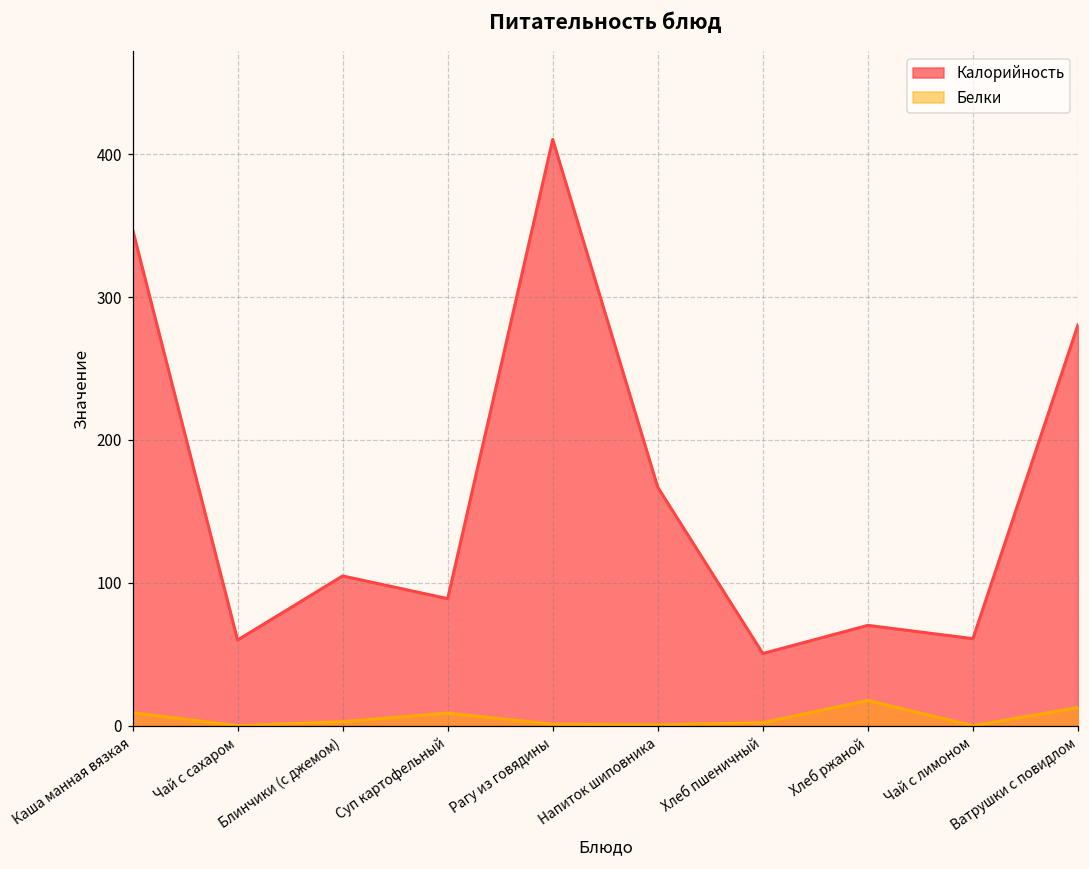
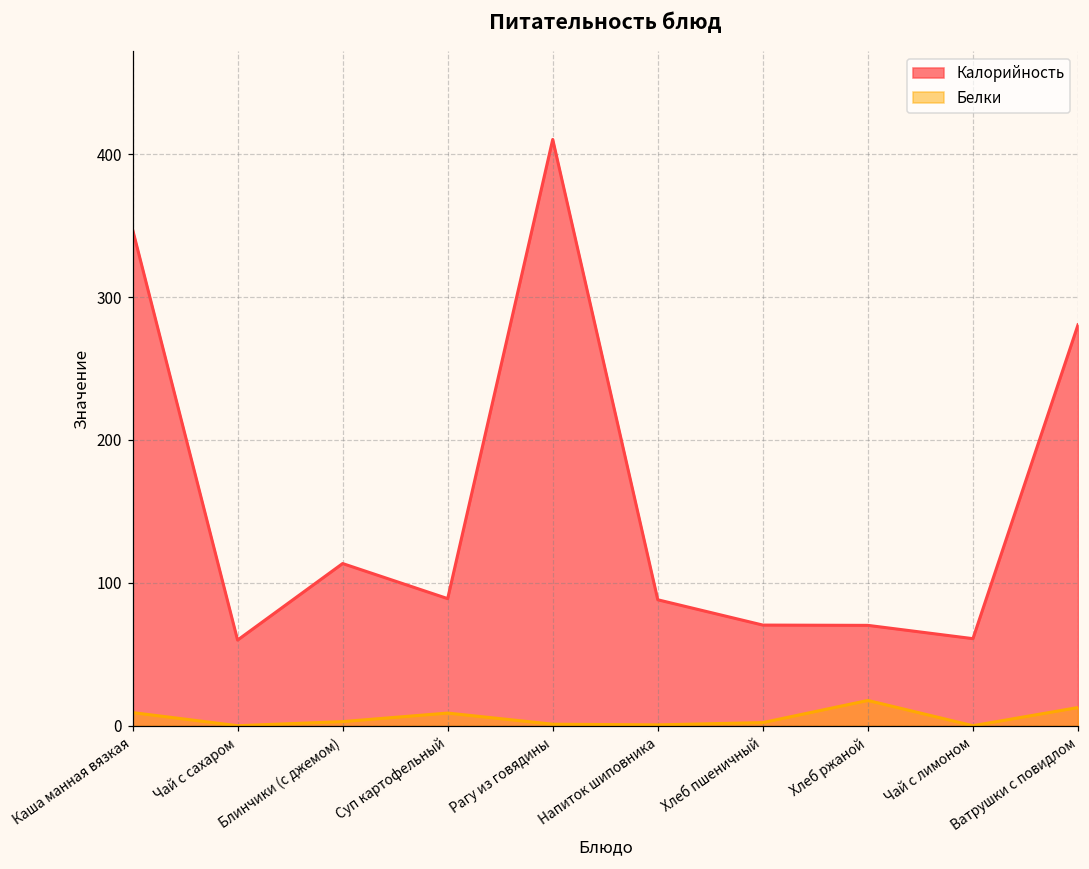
Калорийность, Блинчики (с джемом): 105 -> 114
Калорийность, Напиток шиповника: 167 -> 88
Калорийность, Хлеб пшеничный: 51 -> 71
